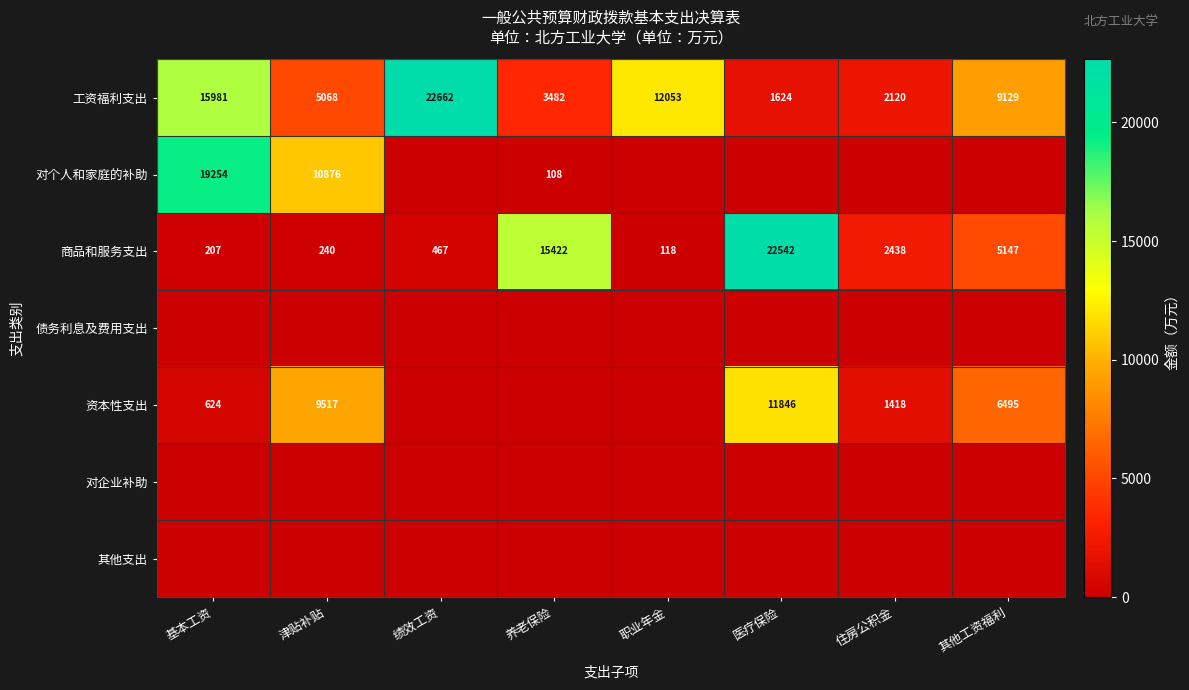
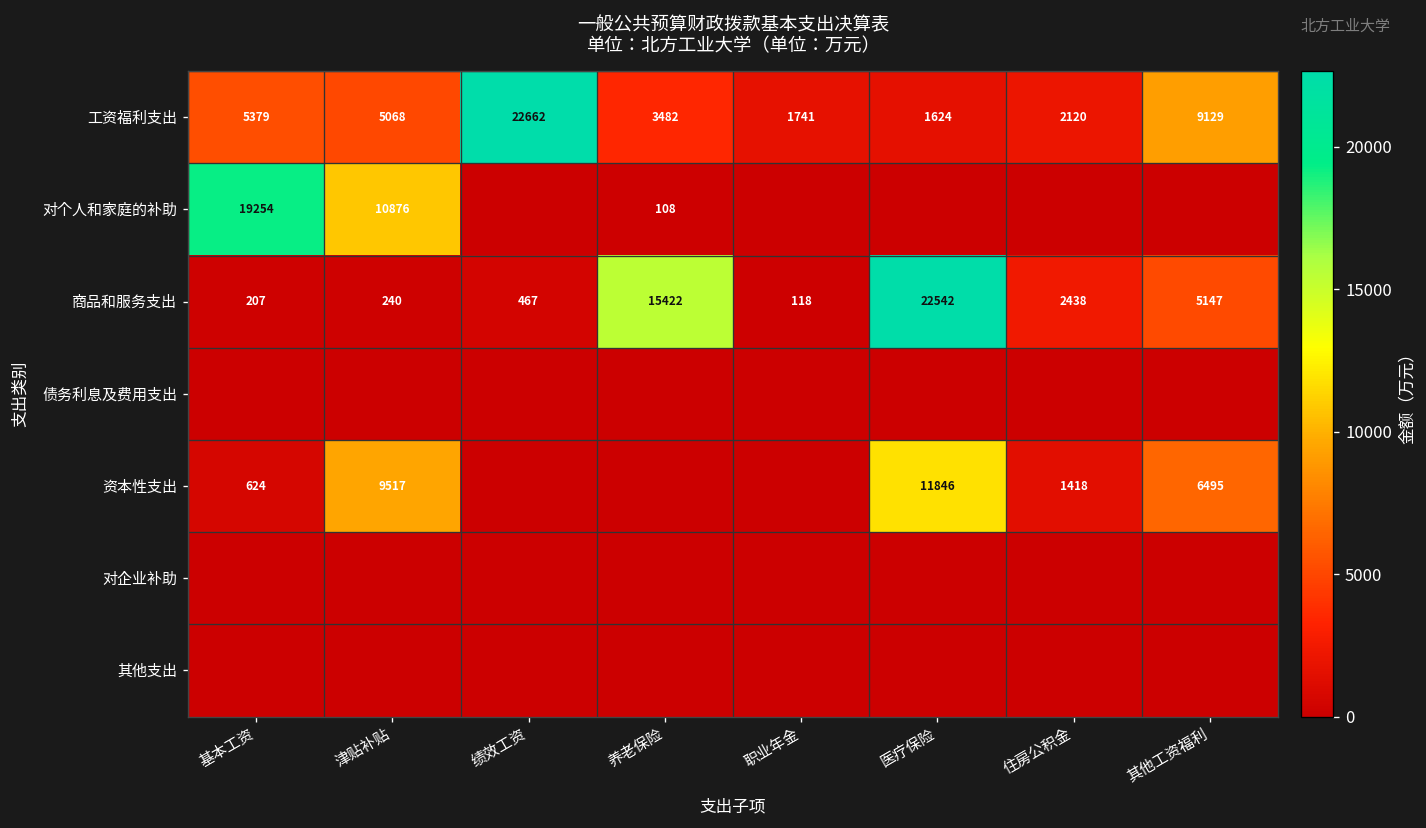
工资福利支出, 基本工资: 15981 -> 5379
工资福利支出, 职业年金: 12053 -> 1741
